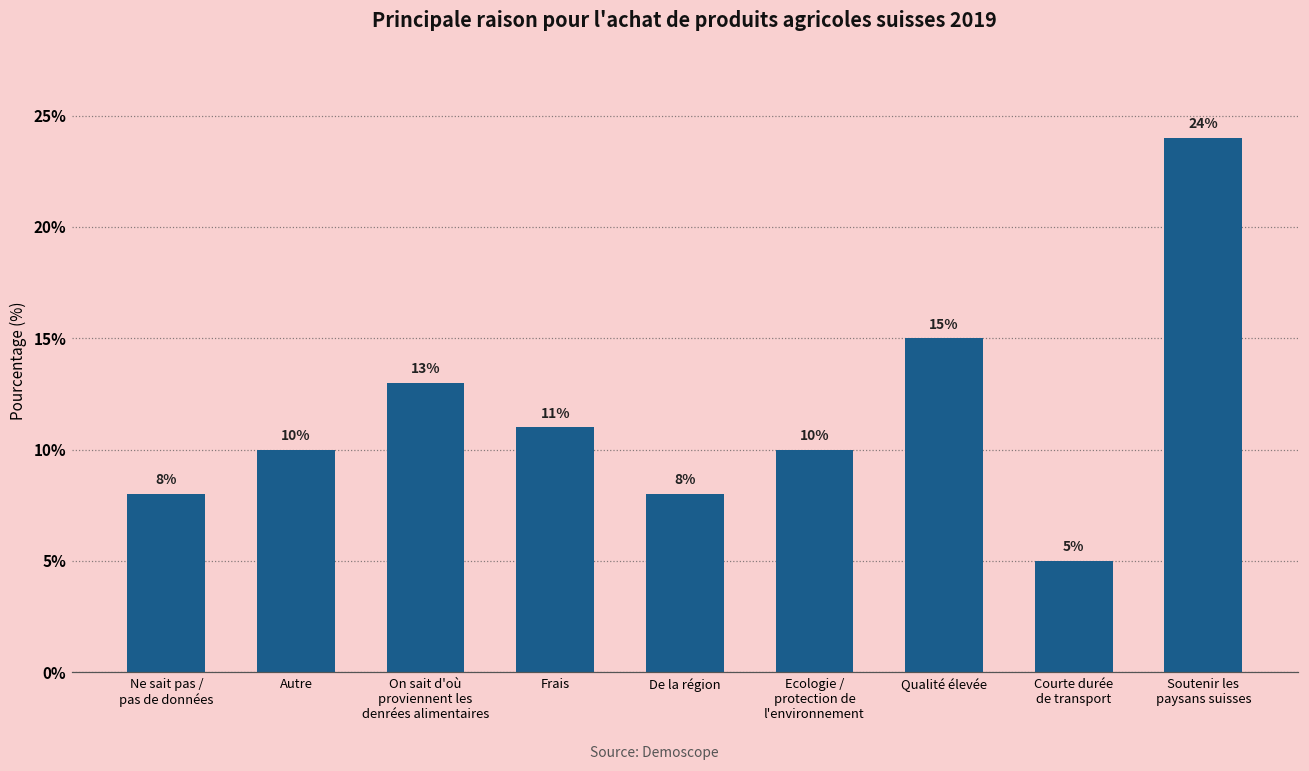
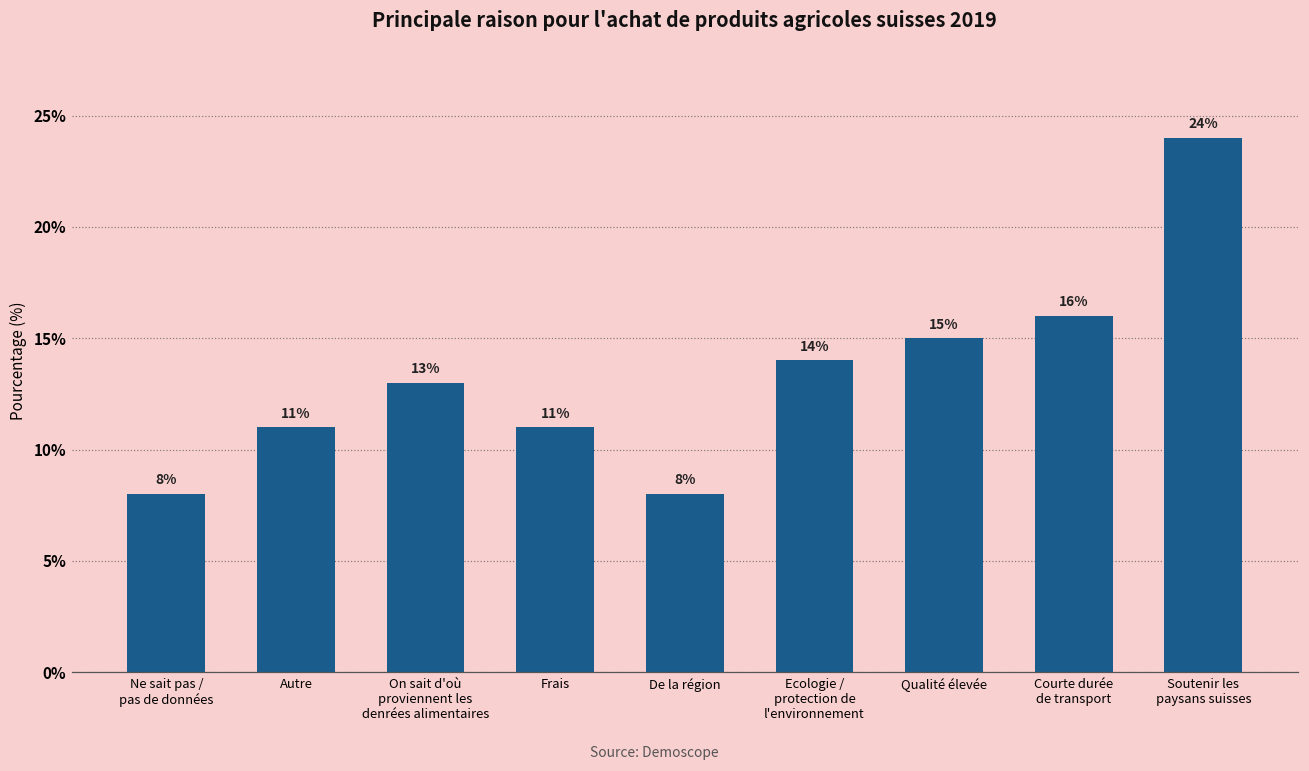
Autre: 10% -> 11%
Ecologie / protection de l'environnement: 10% -> 14%
Courte durée de transport: 5% -> 16%
